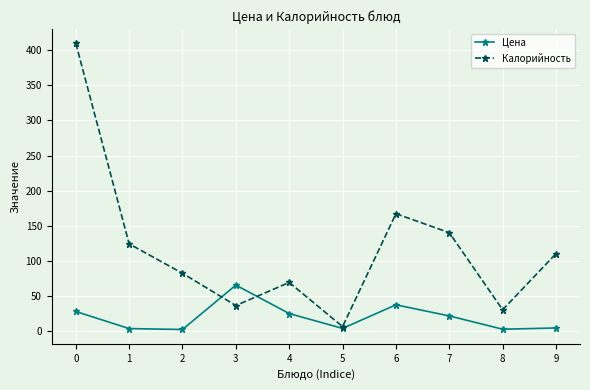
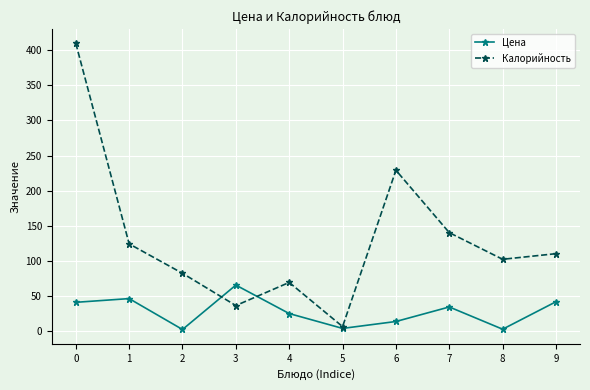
Цена, 0: 30 -> 40
Цена, 1: 0 -> 50
Цена, 6: 40 -> 10
Калорийность, 6: 170 -> 230
Цена, 7: 20 -> 30
Калорийность, 8: 30 -> 100
Цена, 9: 0 -> 40
